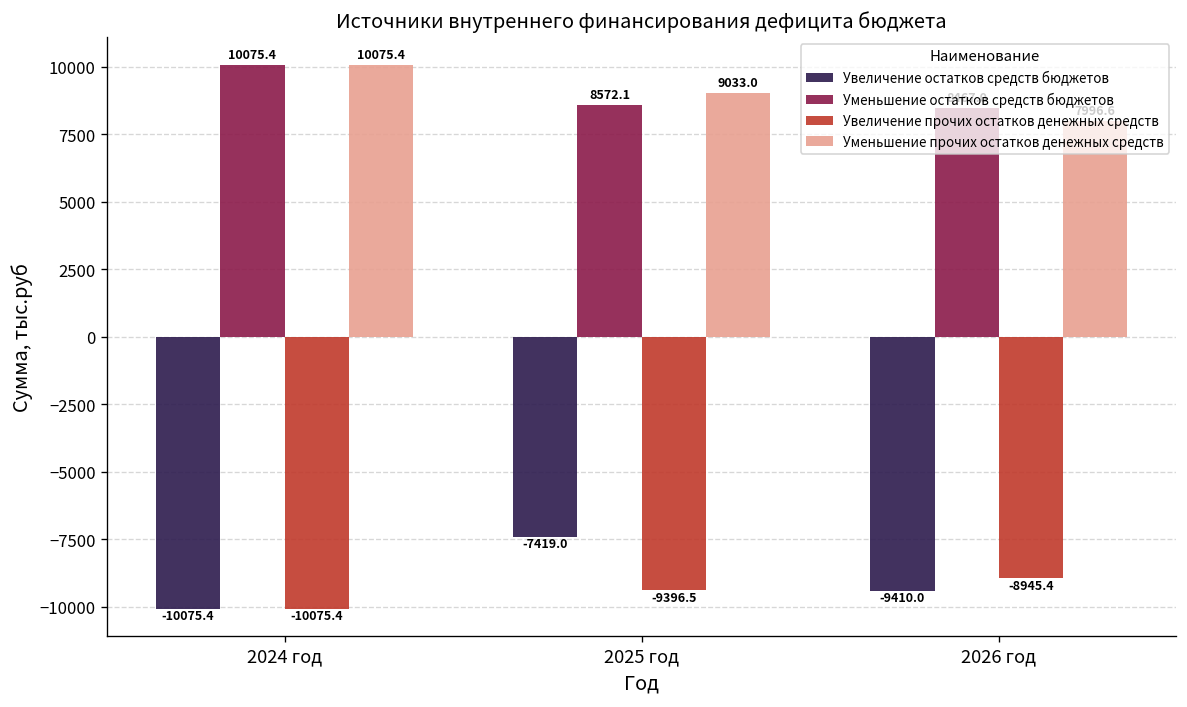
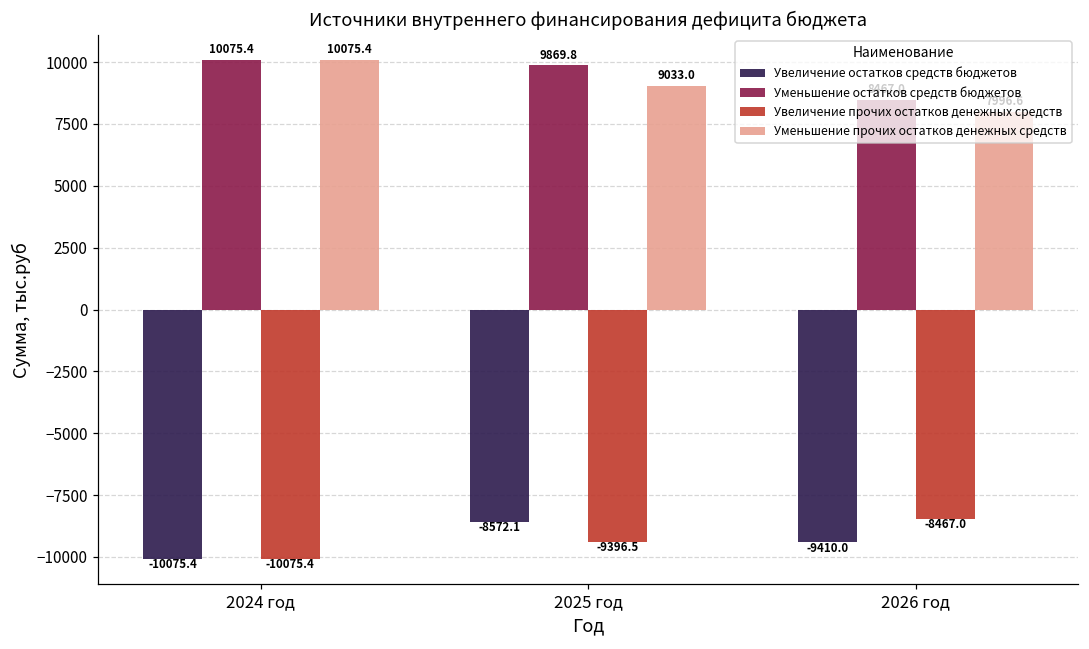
Увеличение остатков средств бюджетов, 2025 год: -7419.0 -> -8572.1
Уменьшение остатков средств бюджетов, 2025 год: 8572.1 -> 9869.8
Увеличение прочих остатков денежных средств, 2026 год: -8945.4 -> -8467.0
